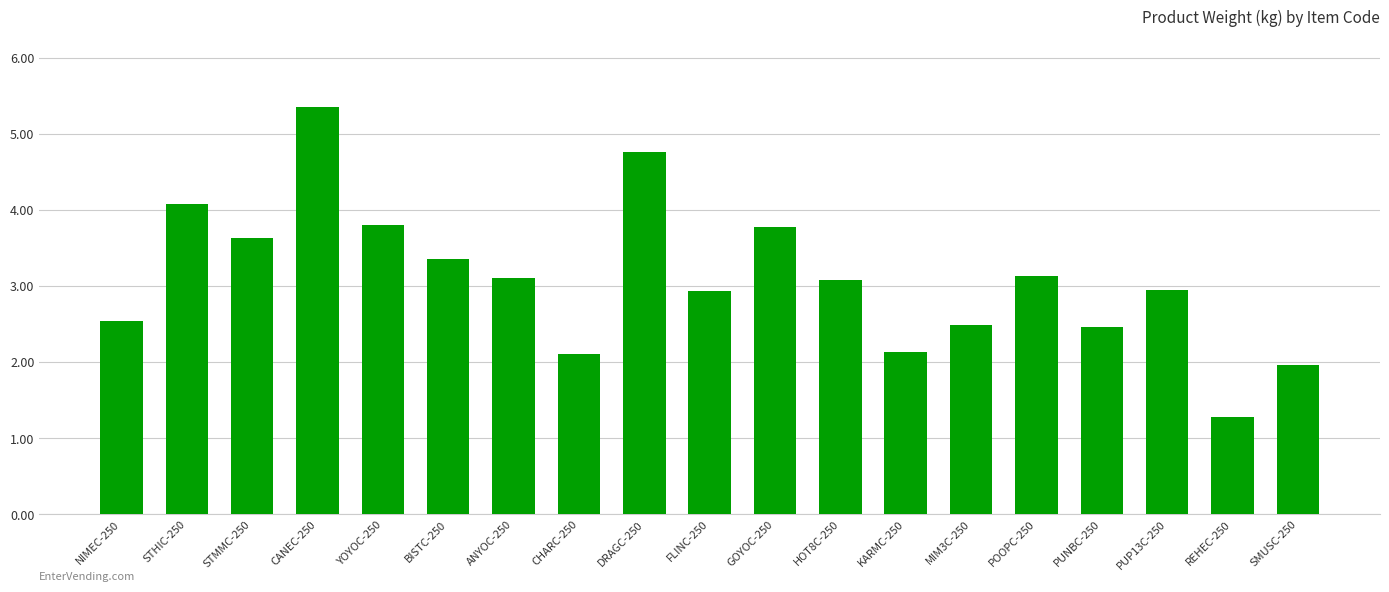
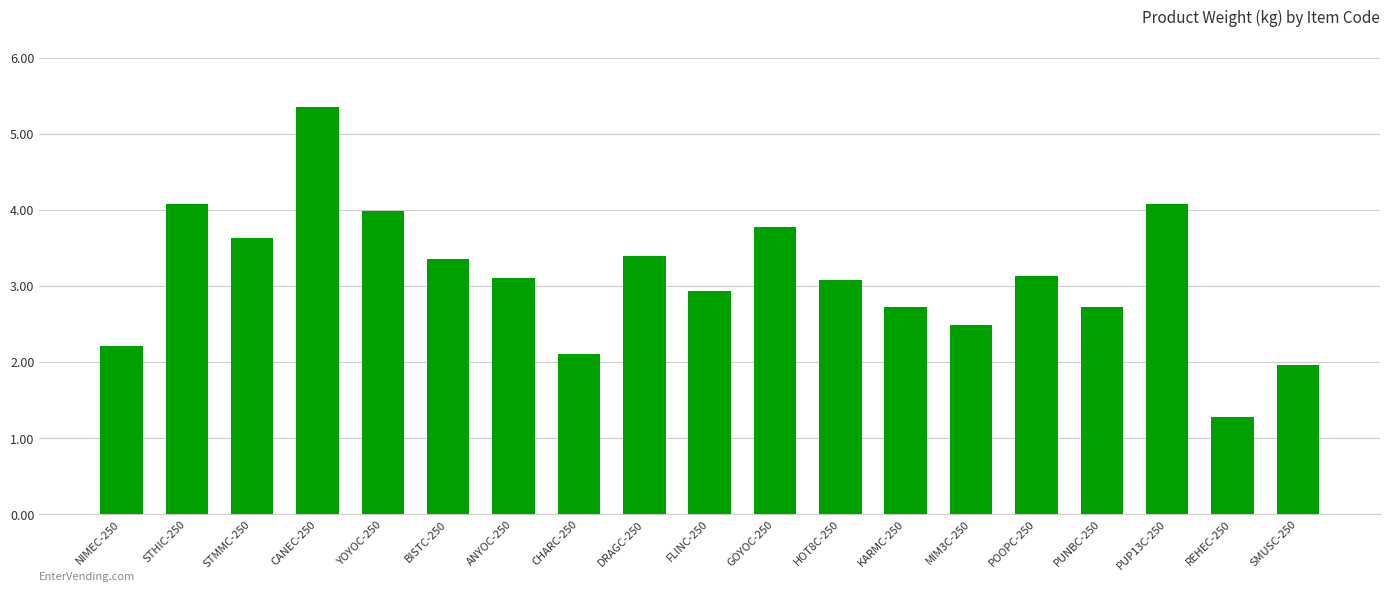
NIMEC-250: 2.5 -> 2.2
YOYOC-250: 3.8 -> 4.0
DRAGC-250: 4.8 -> 3.4
KARMC-250: 2.1 -> 2.7
PUNBC-250: 2.5 -> 2.7
PUP13C-250: 2.9 -> 4.1
